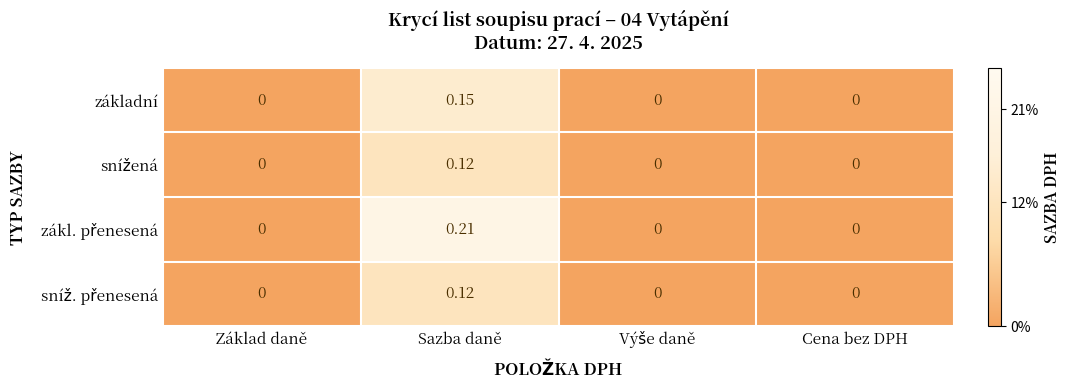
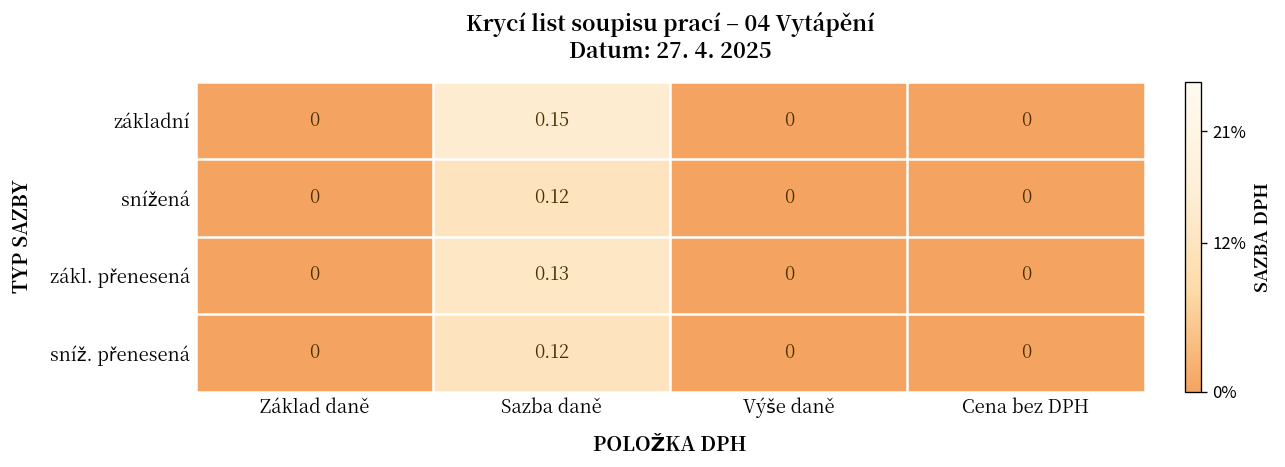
zákl. přenesená, Sazba daně: 0.21 -> 0.13
